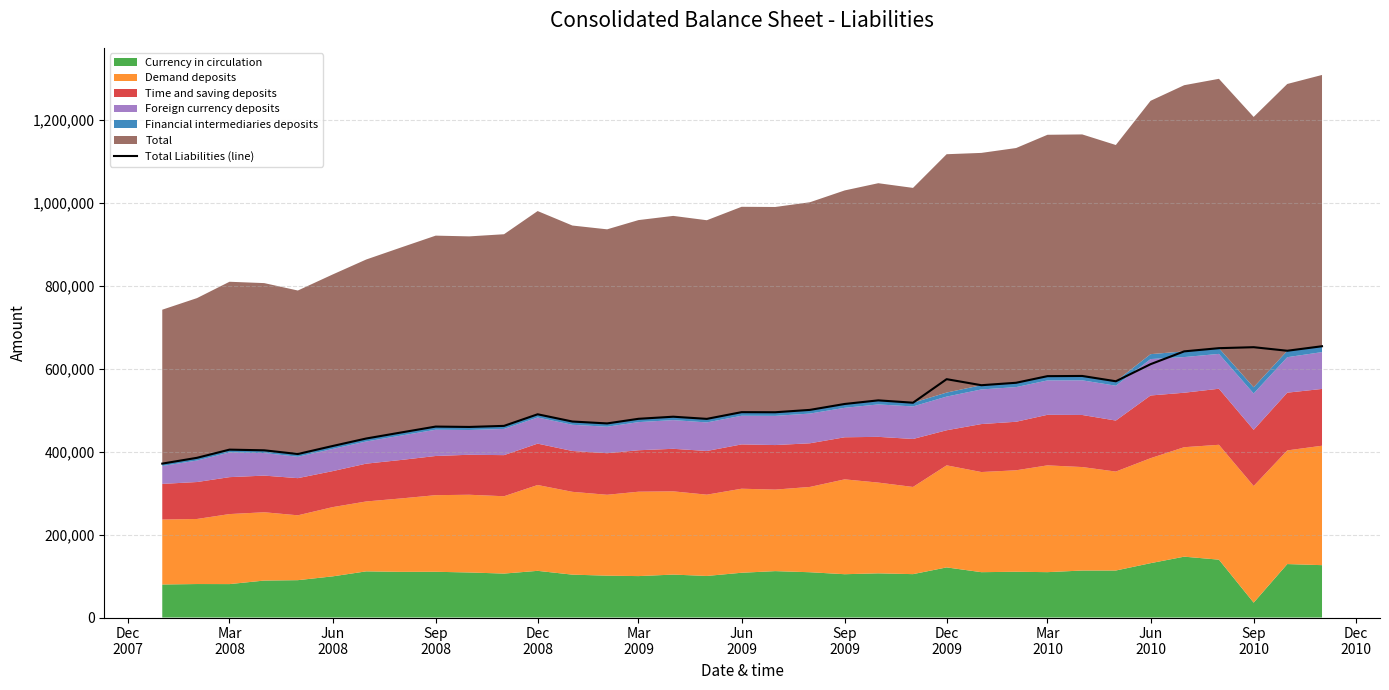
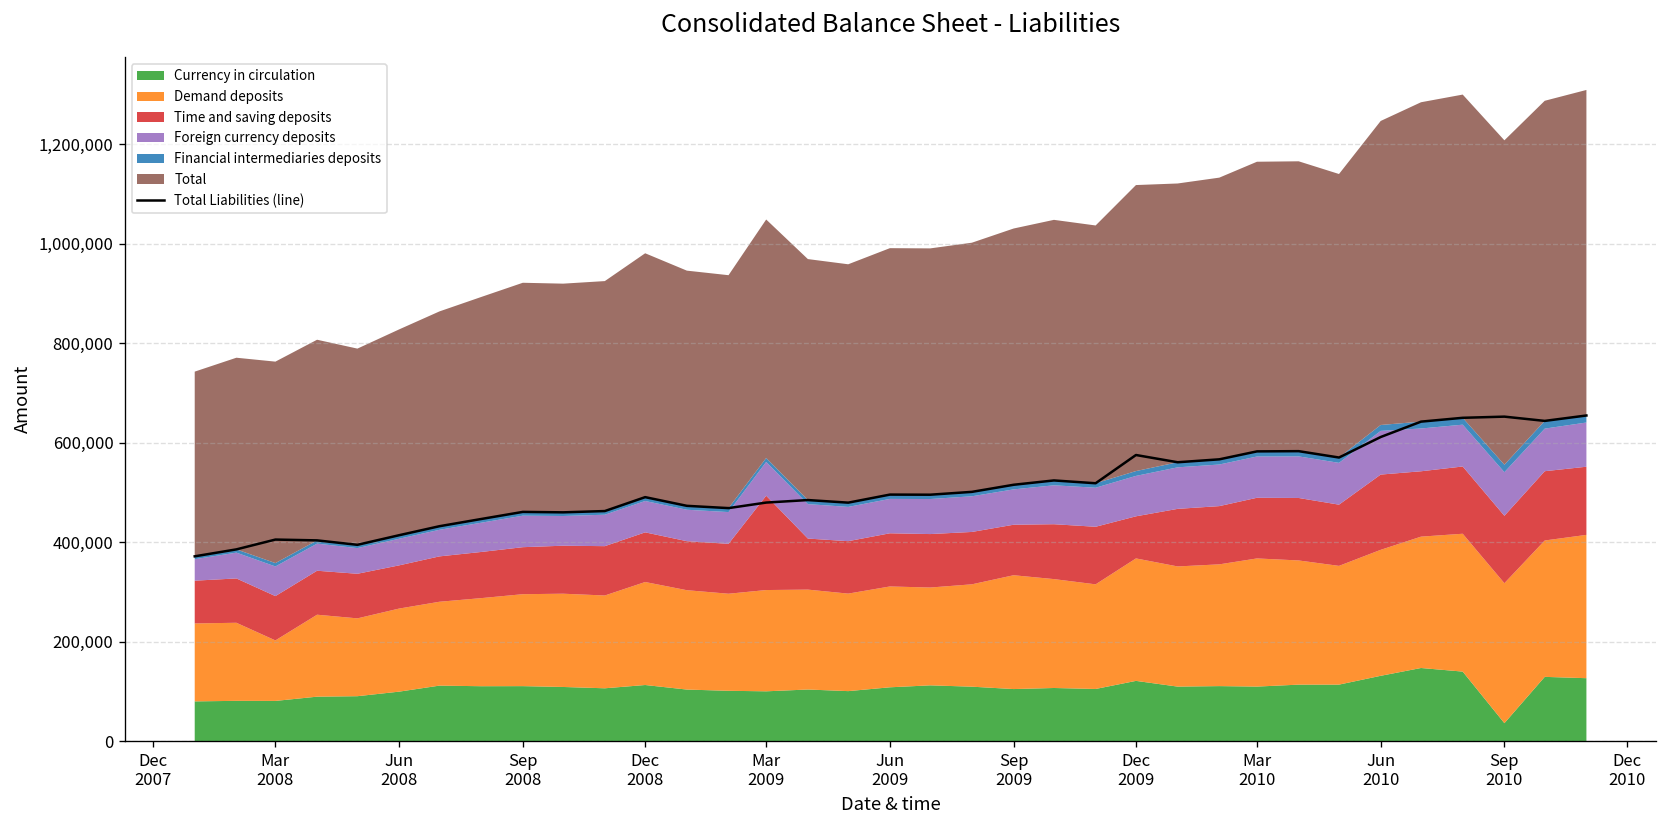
Demand deposits, Mar 2008: 170,000 -> 120,000
Time and saving deposits, Mar 2009: 100,000 -> 190,000
